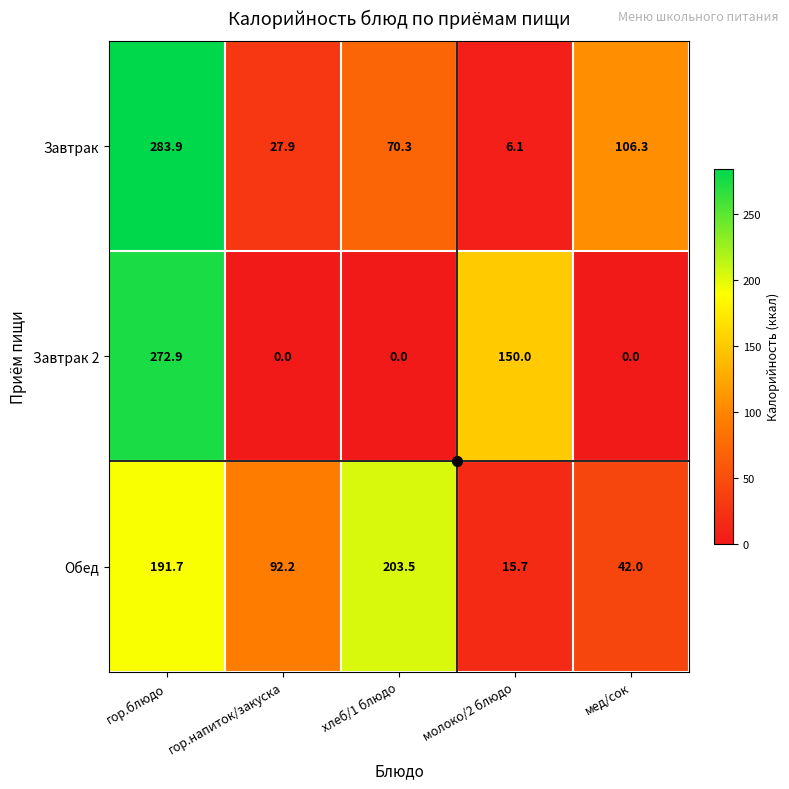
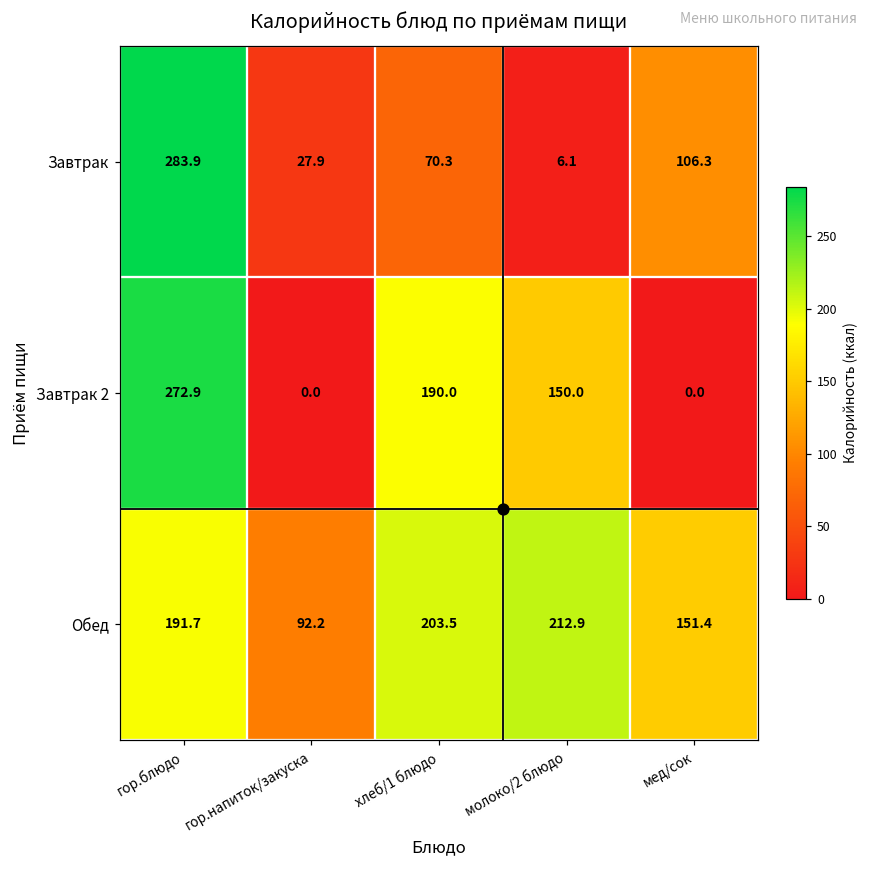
Завтрак 2, хлеб/1 блюдо: 0.0 -> 190.0
Обед, молоко/2 блюдо: 15.7 -> 212.9
Обед, мед/сок: 42.0 -> 151.4
